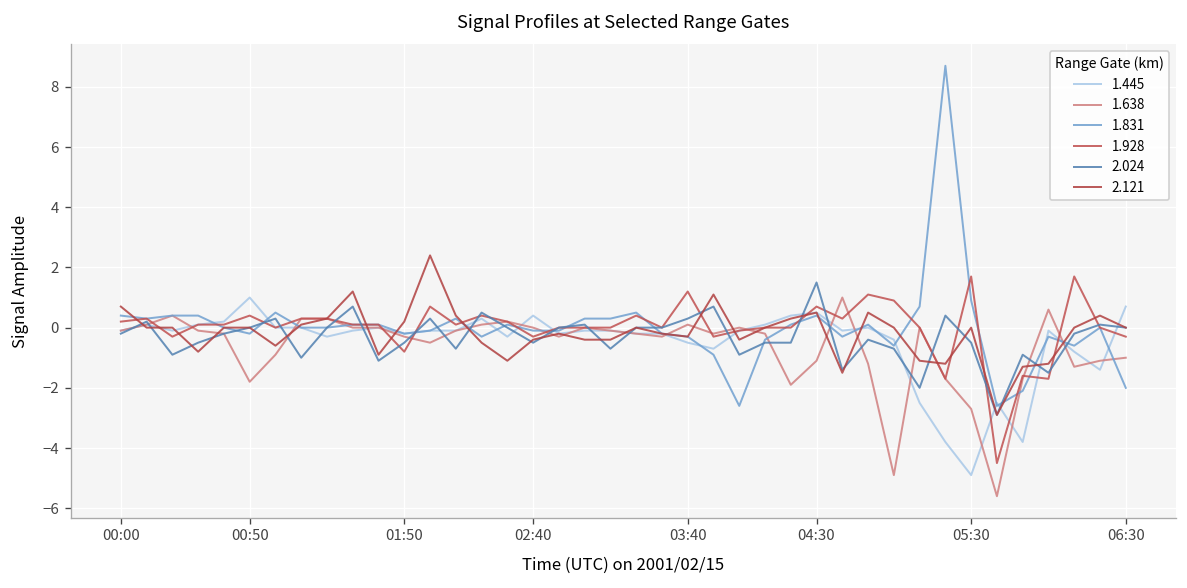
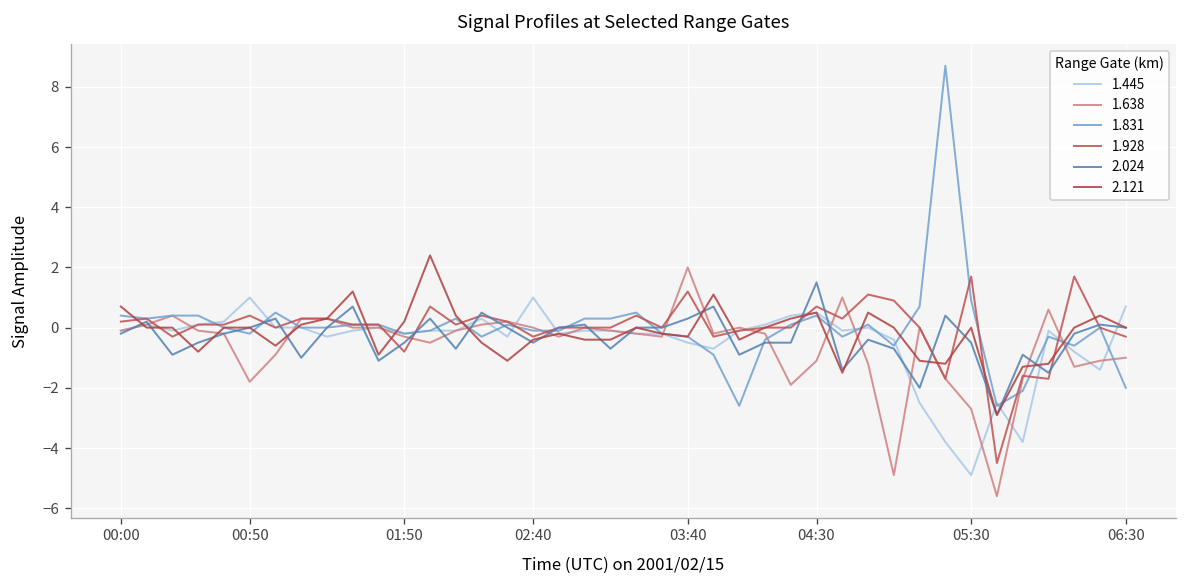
1.445, 02:40: 0.4 -> 1.0
1.638, 03:40: 0.1 -> 2.0
